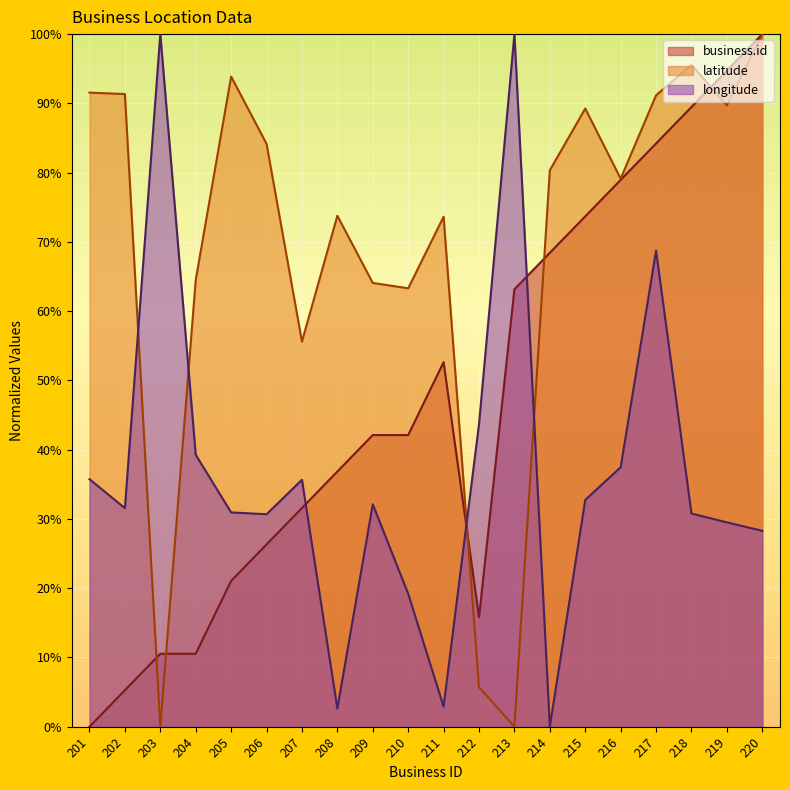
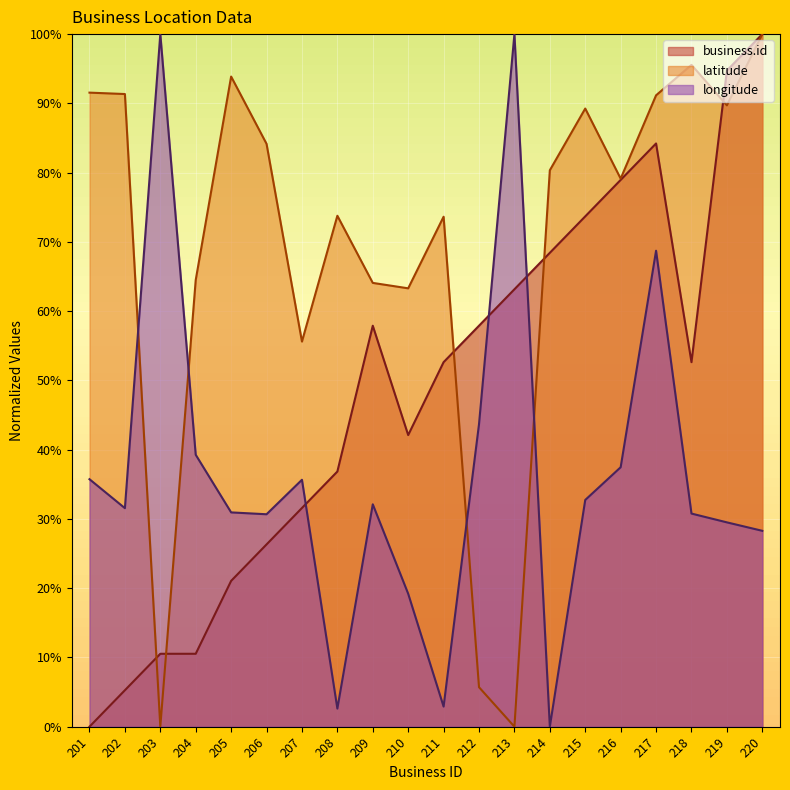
business.id, 209: 42% -> 58%
business.id, 212: 16% -> 58%
business.id, 218: 89% -> 53%
